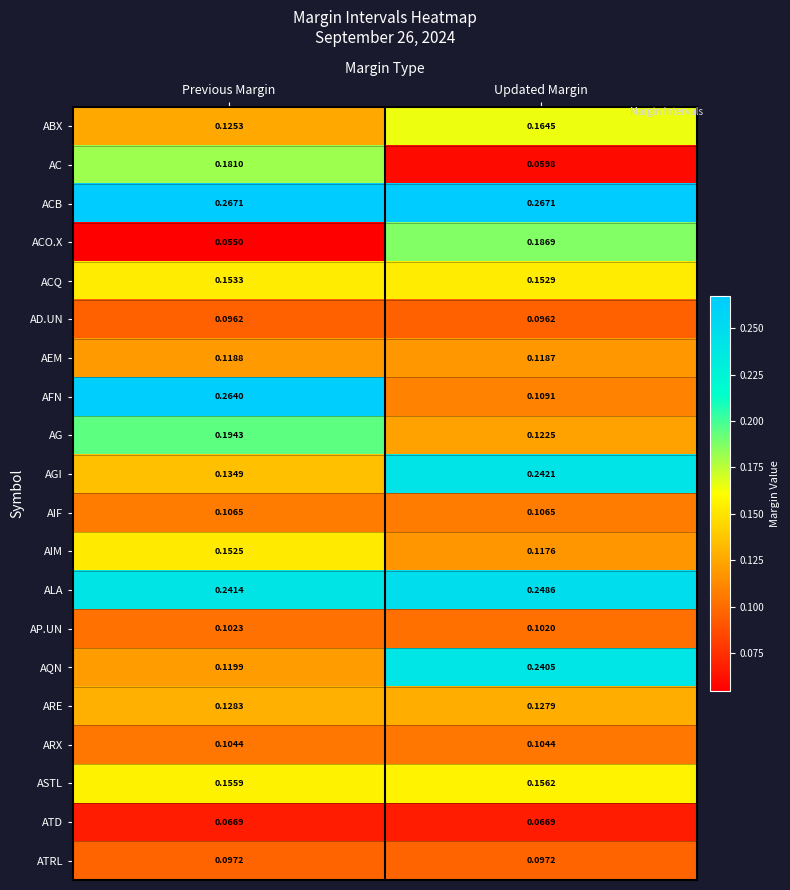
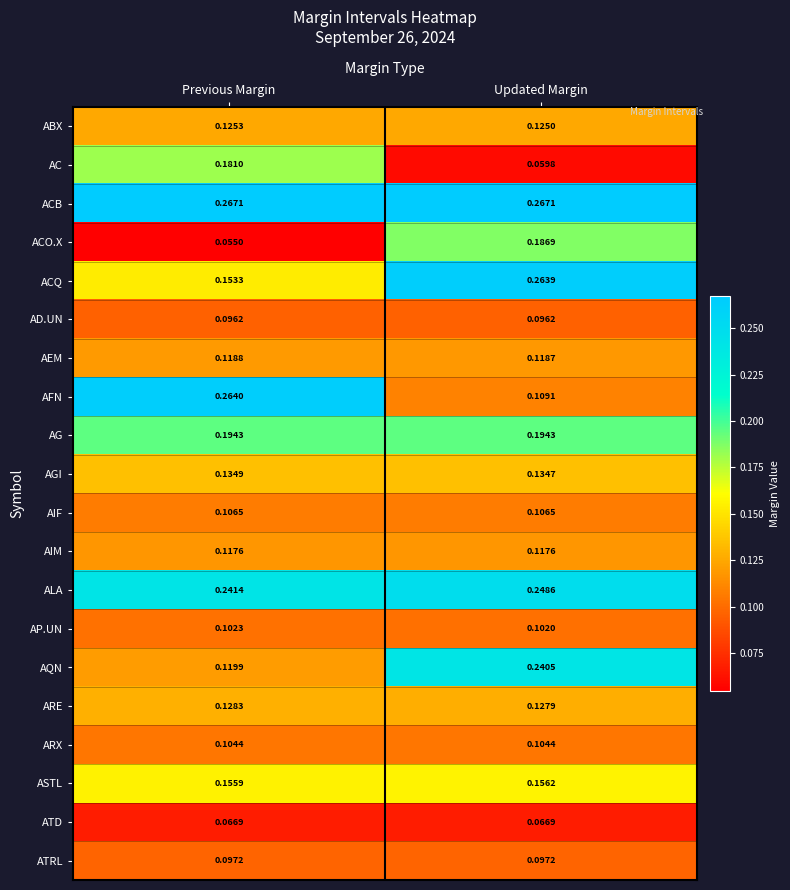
ABX, Updated Margin: 0.1645 -> 0.1250
ACQ, Updated Margin: 0.1529 -> 0.2639
AG, Updated Margin: 0.1225 -> 0.1943
AGI, Updated Margin: 0.2421 -> 0.1347
AIM, Previous Margin: 0.1525 -> 0.1176
